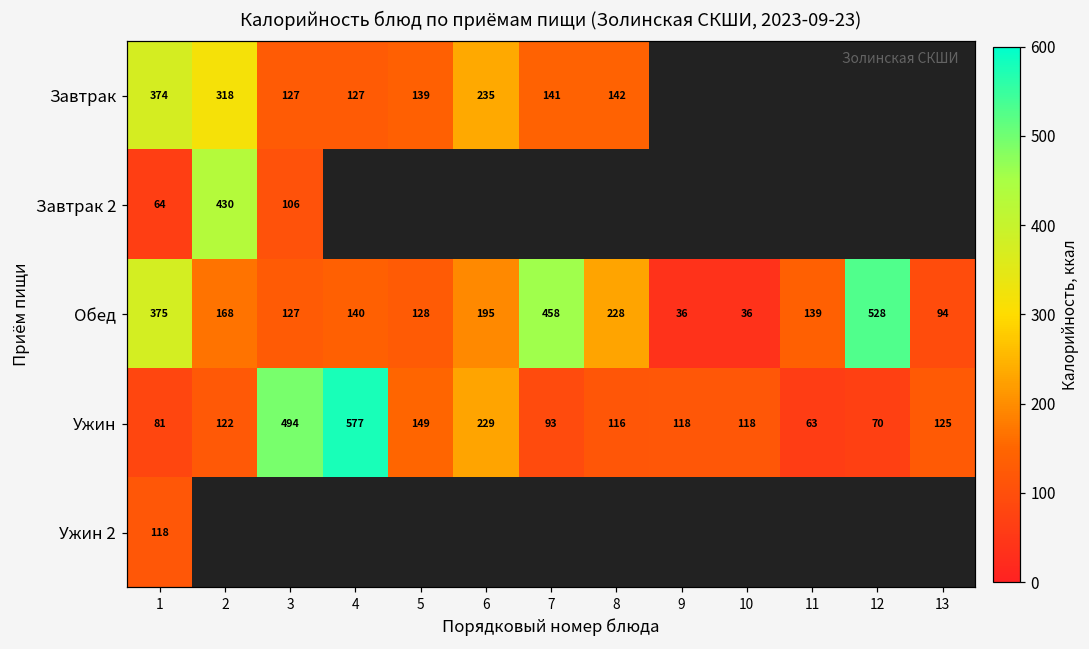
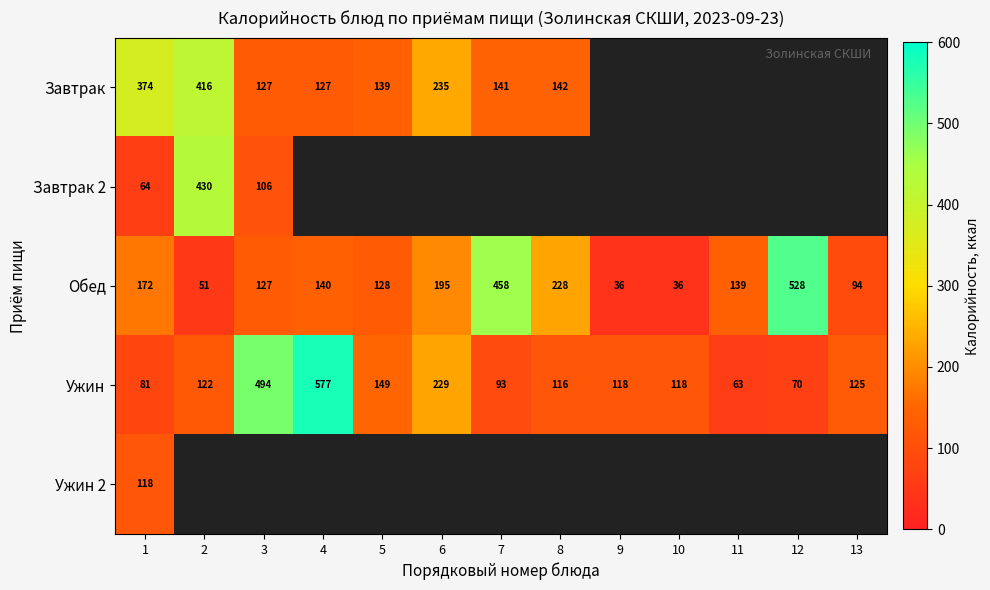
Завтрак, 2: 318 -> 416
Обед, 1: 375 -> 172
Обед, 2: 168 -> 51
